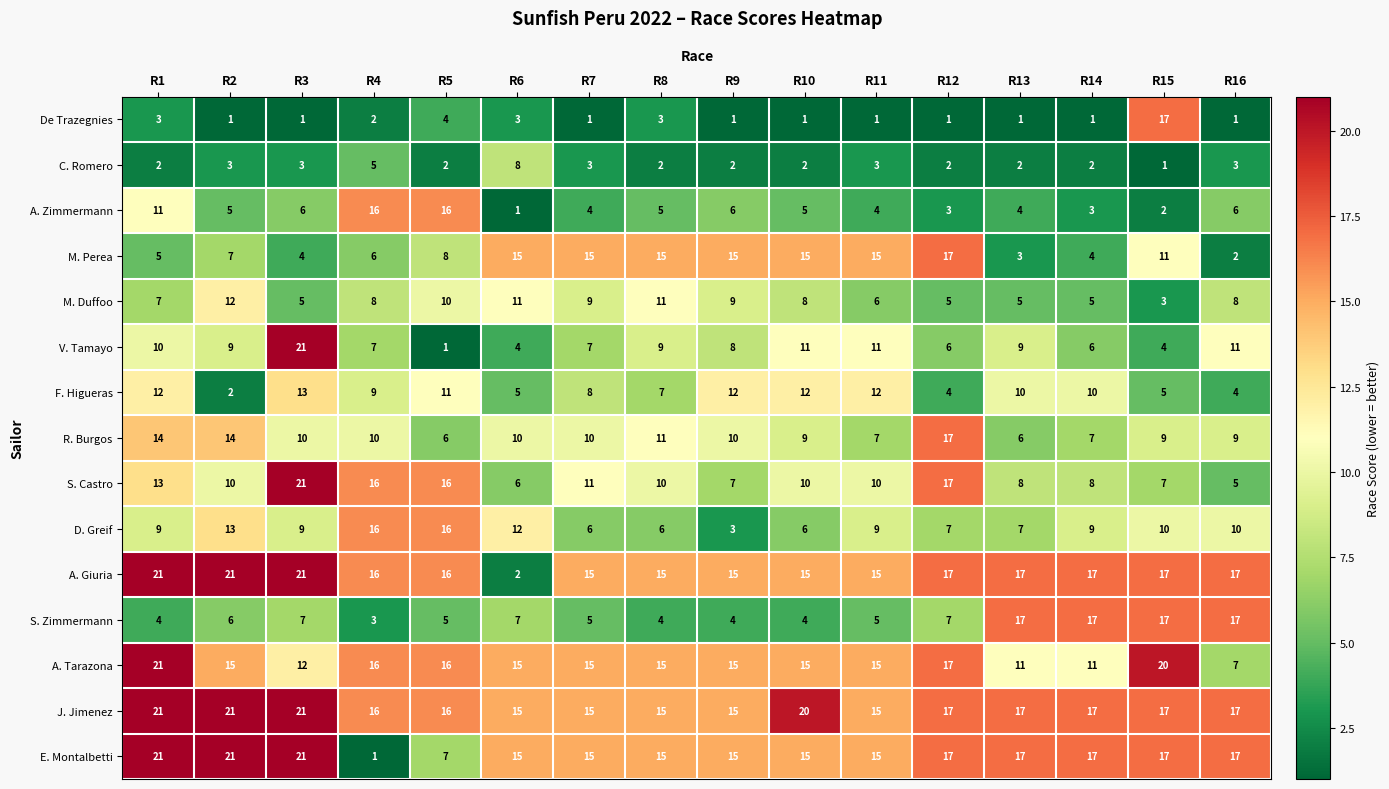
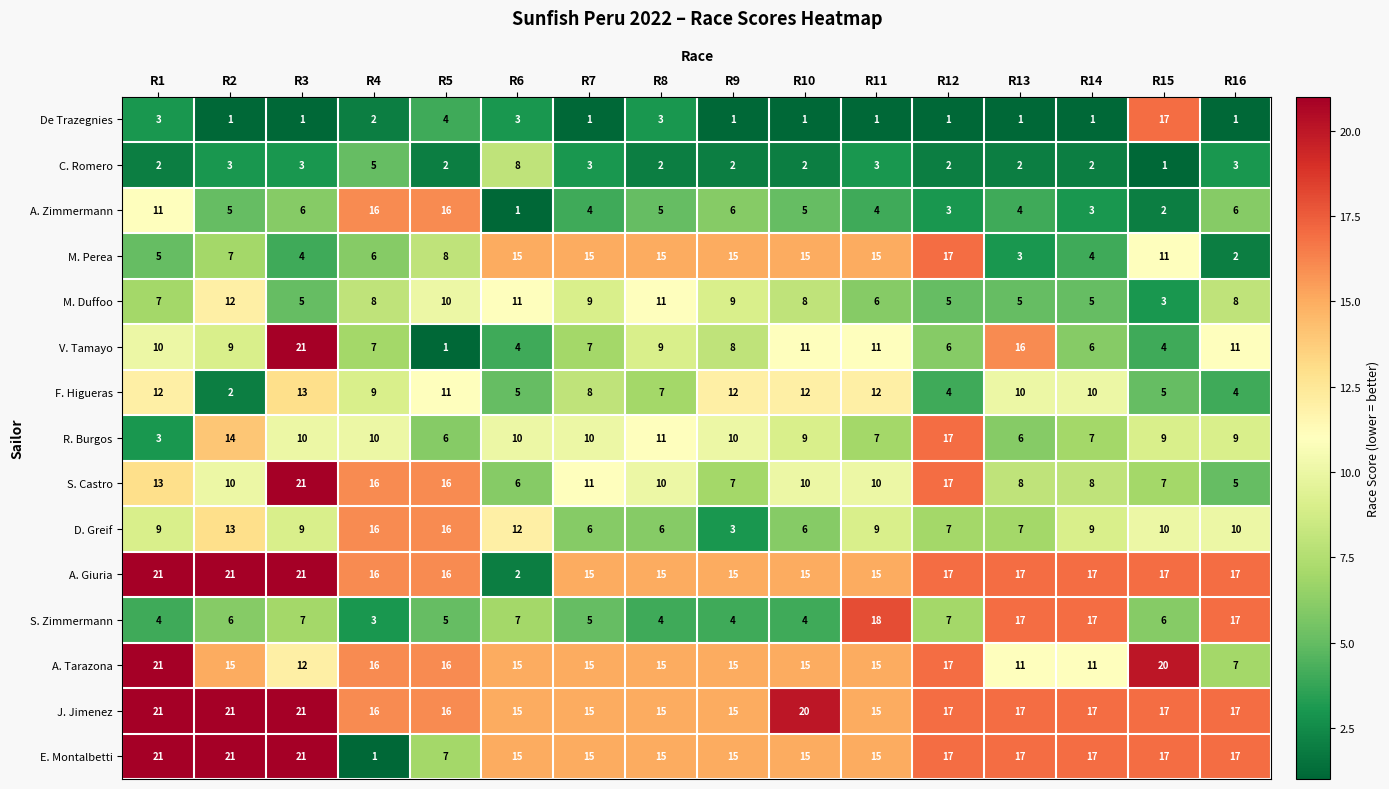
V. Tamayo, R13: 9 -> 16
R. Burgos, R1: 14 -> 3
S. Zimmermann, R11: 5 -> 18
S. Zimmermann, R15: 17 -> 6
